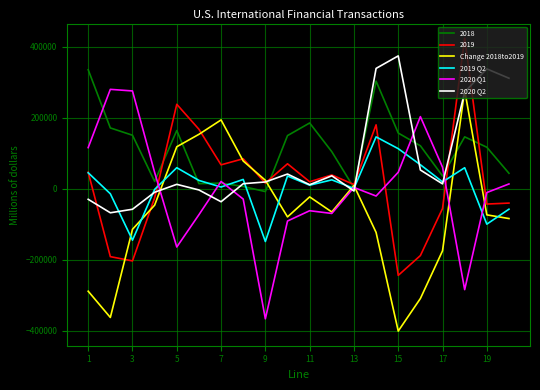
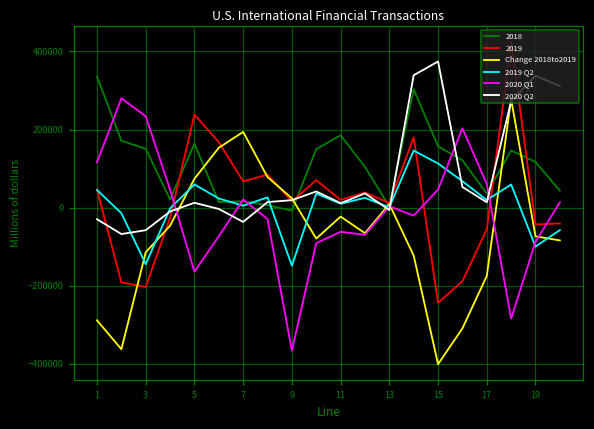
2020 Q1, 3: 280000 -> 230000
Change 2018to2019, 5: 120000 -> 70000
2020 Q1, 19: -10000 -> -90000
